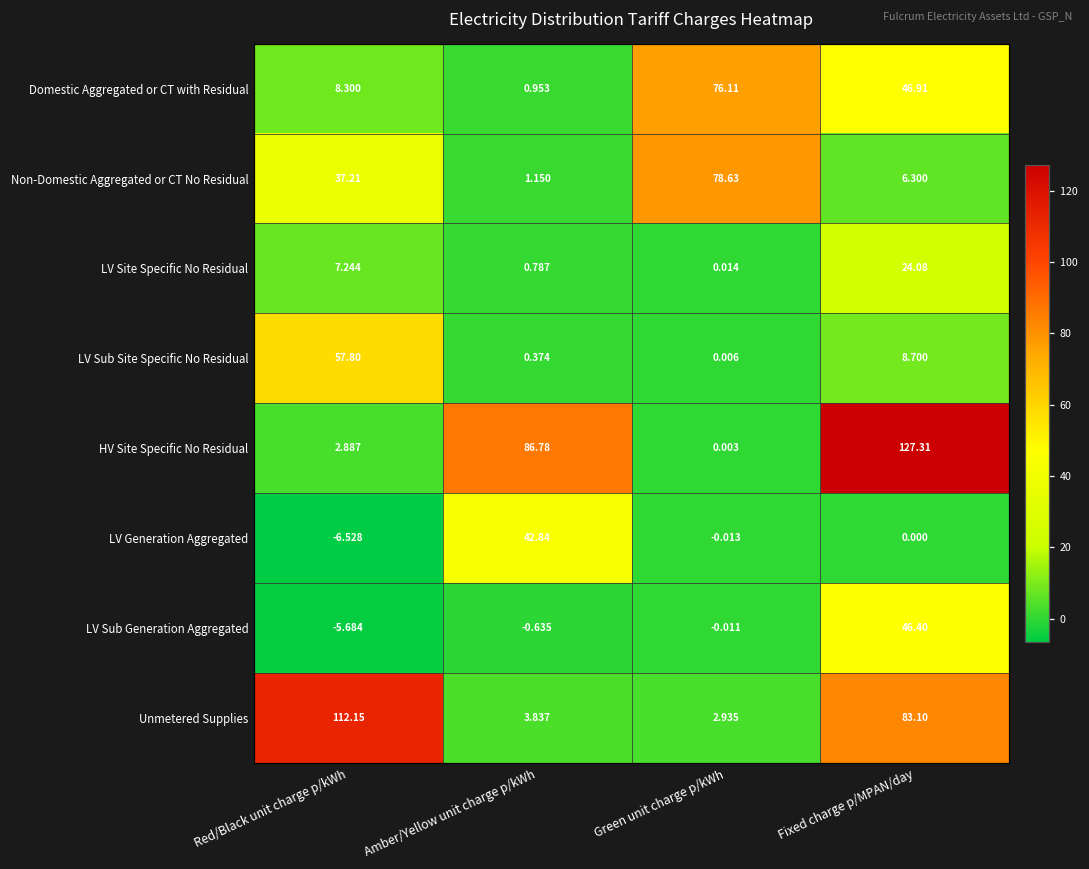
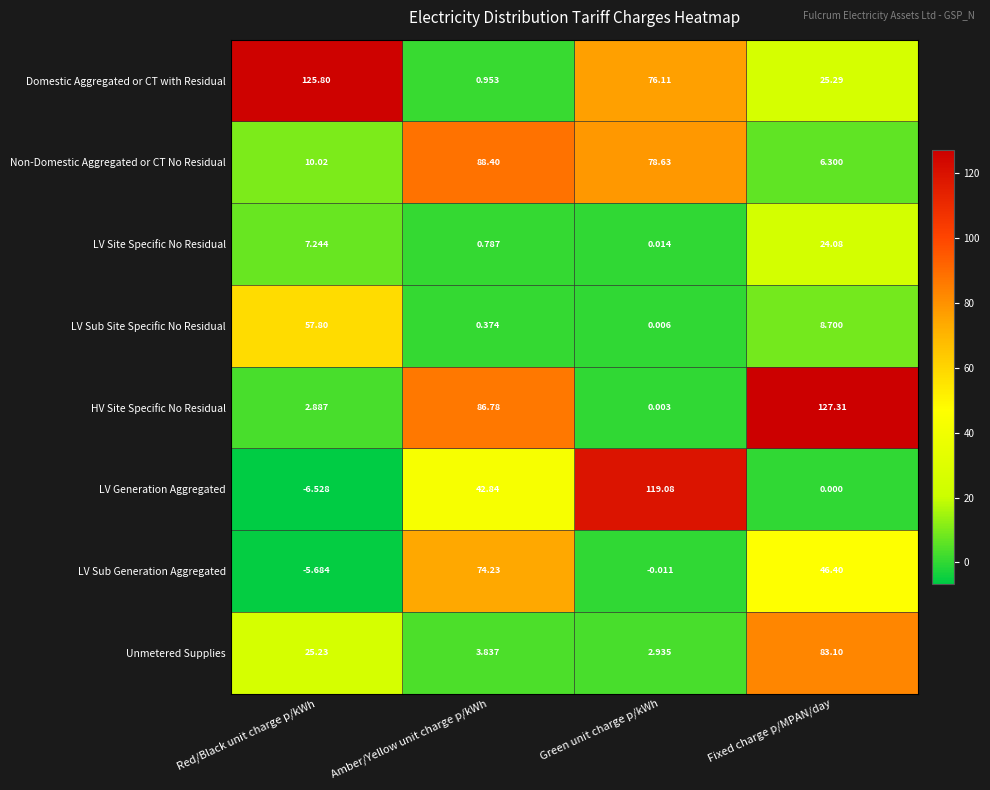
Domestic Aggregated or CT with Residual, Red/Black unit charge p/kWh: 8.300 -> 125.80
Domestic Aggregated or CT with Residual, Fixed charge p/MPAN/day: 46.91 -> 25.29
Non-Domestic Aggregated or CT No Residual, Red/Black unit charge p/kWh: 37.21 -> 10.02
Non-Domestic Aggregated or CT No Residual, Amber/Yellow unit charge p/kWh: 1.150 -> 88.40
LV Generation Aggregated, Green unit charge p/kWh: -0.013 -> 119.08
LV Sub Generation Aggregated, Amber/Yellow unit charge p/kWh: -0.635 -> 74.23
Unmetered Supplies, Red/Black unit charge p/kWh: 112.15 -> 25.23
